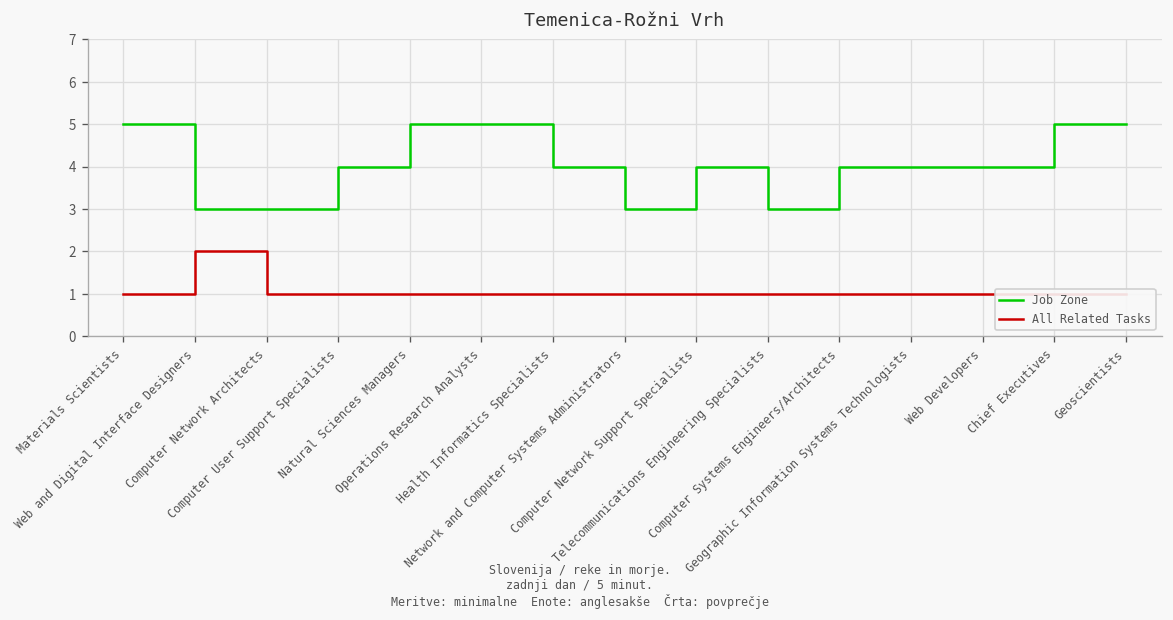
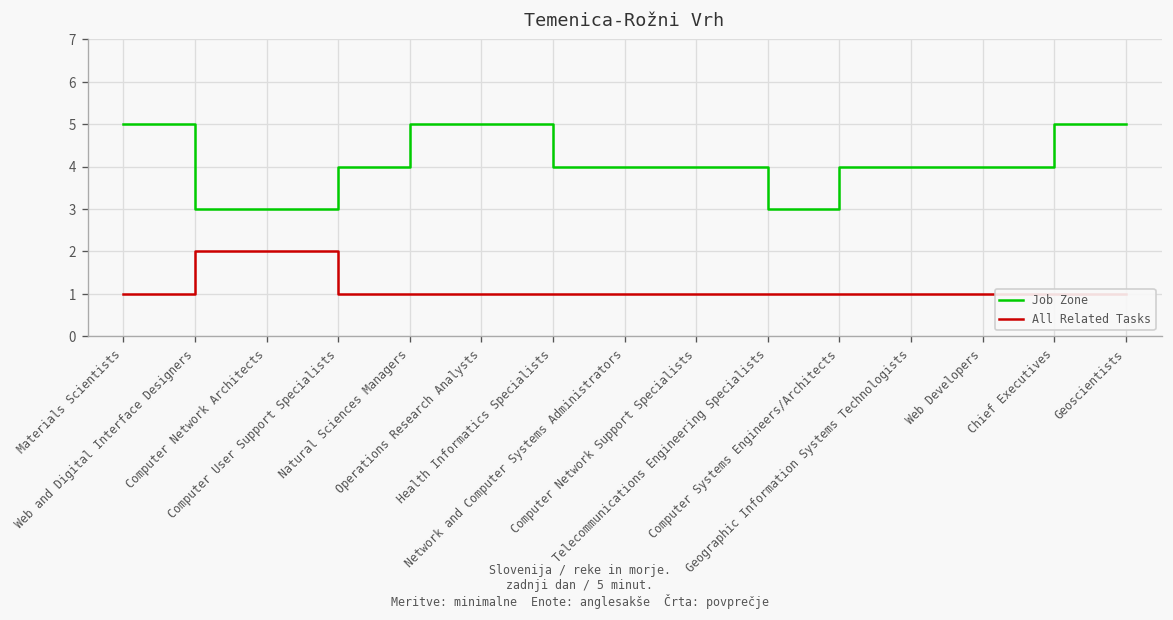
All Related Tasks, Computer Network Architects: 1 -> 2
Job Zone, Network and Computer Systems Administrators: 3 -> 4
